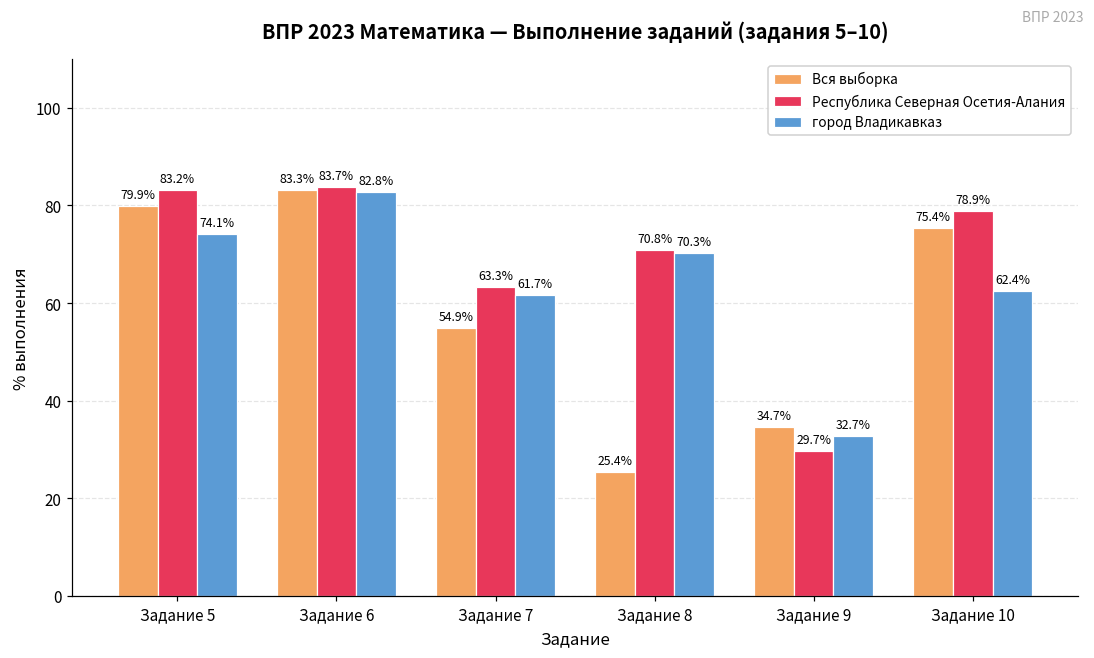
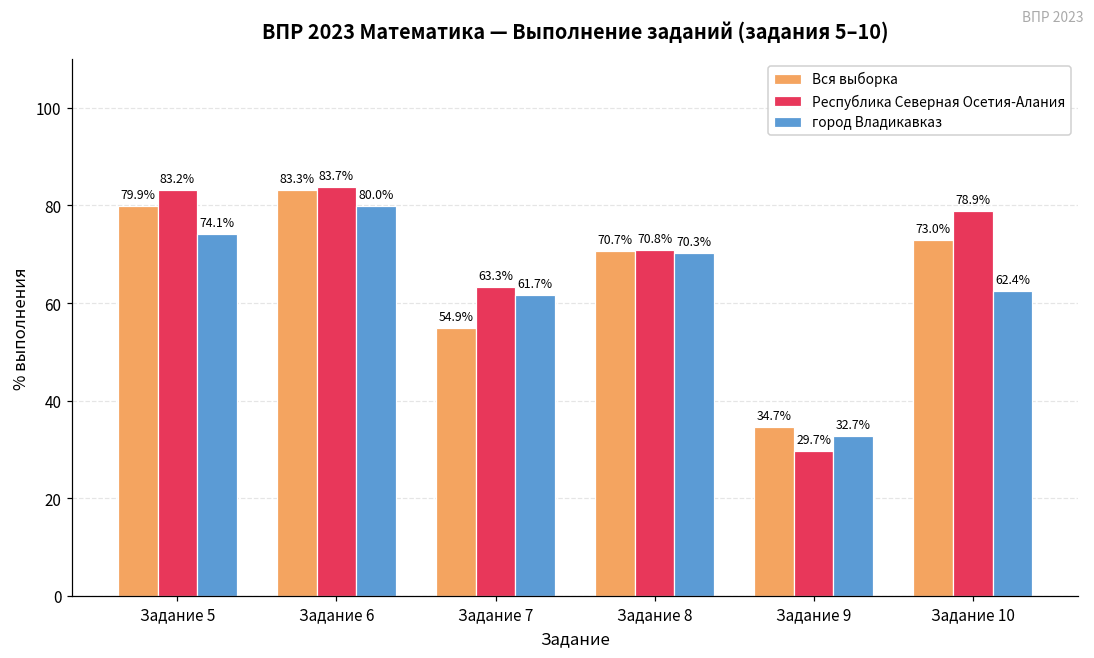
город Владикавказ, Задание 6: 82.8% -> 80.0%
Вся выборка, Задание 8: 25.4% -> 70.7%
Вся выборка, Задание 10: 75.4% -> 73.0%
